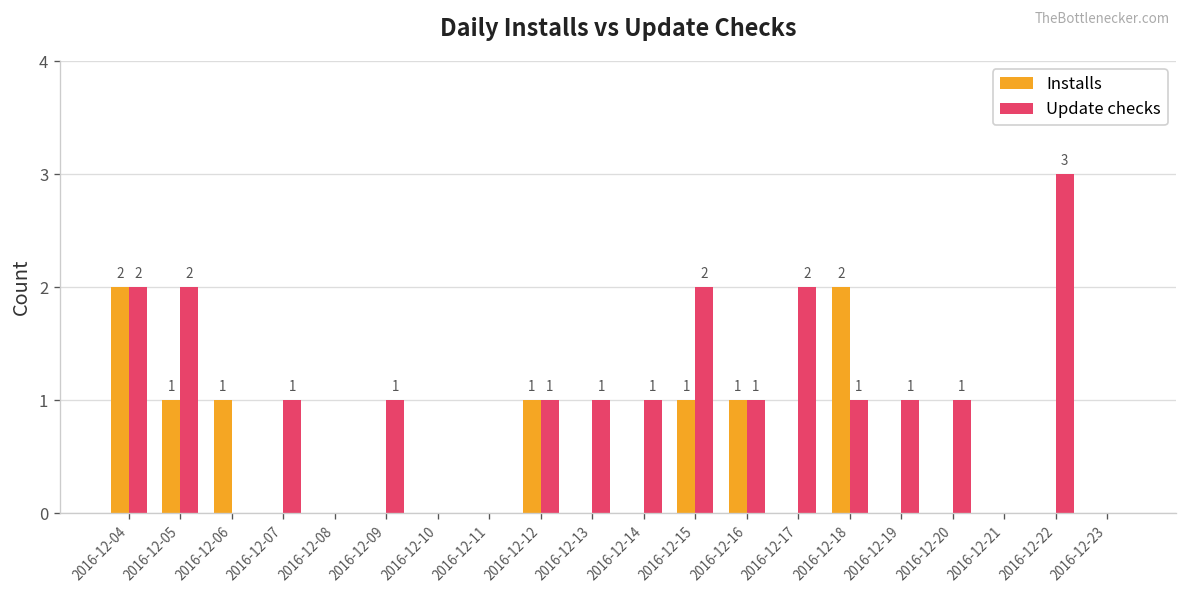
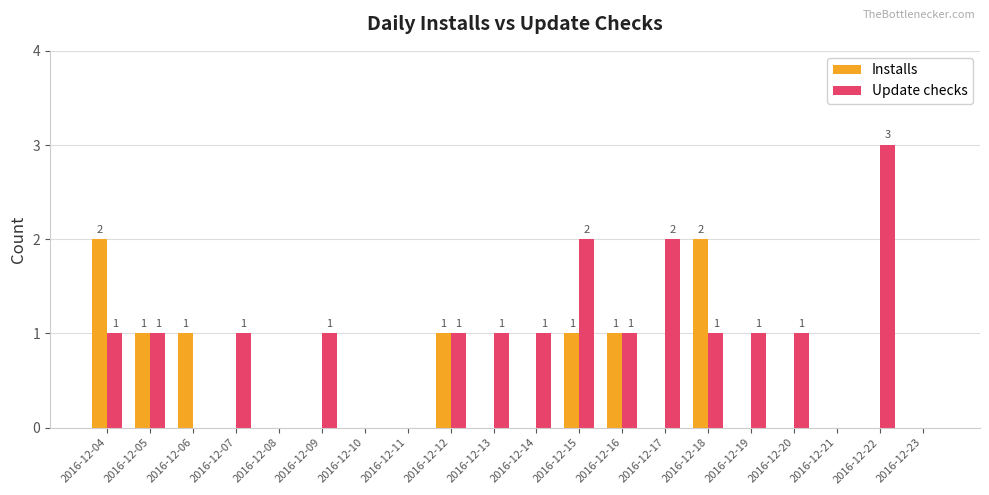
Update checks, 2016-12-04: 2 -> 1
Update checks, 2016-12-05: 2 -> 1
